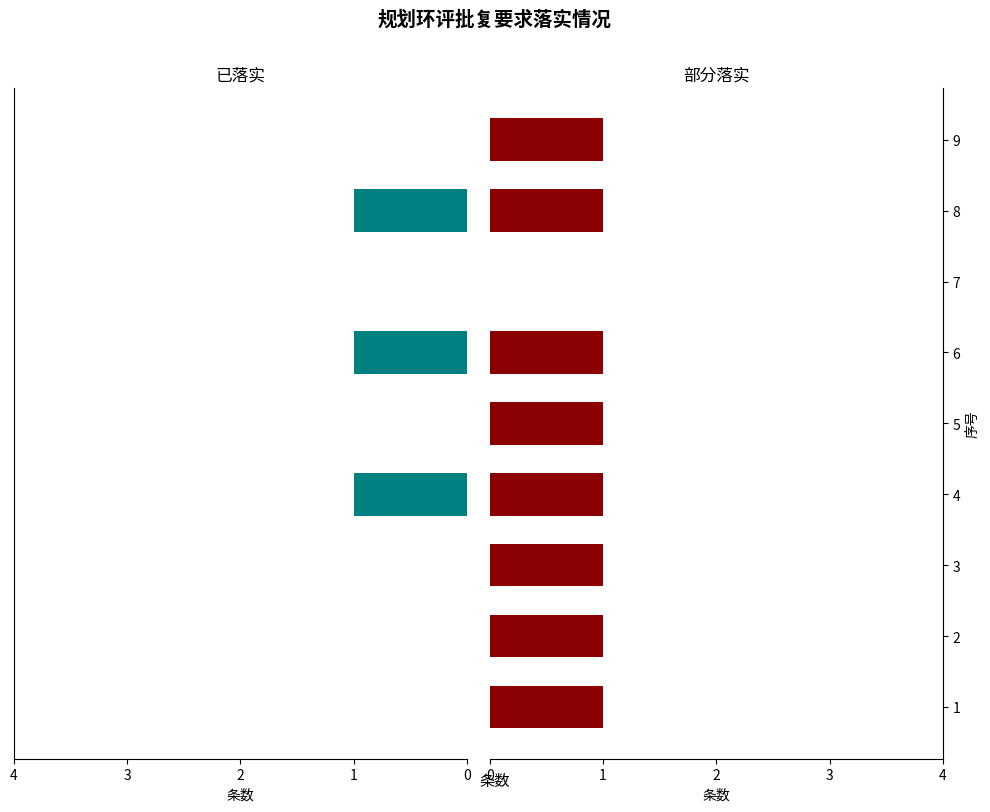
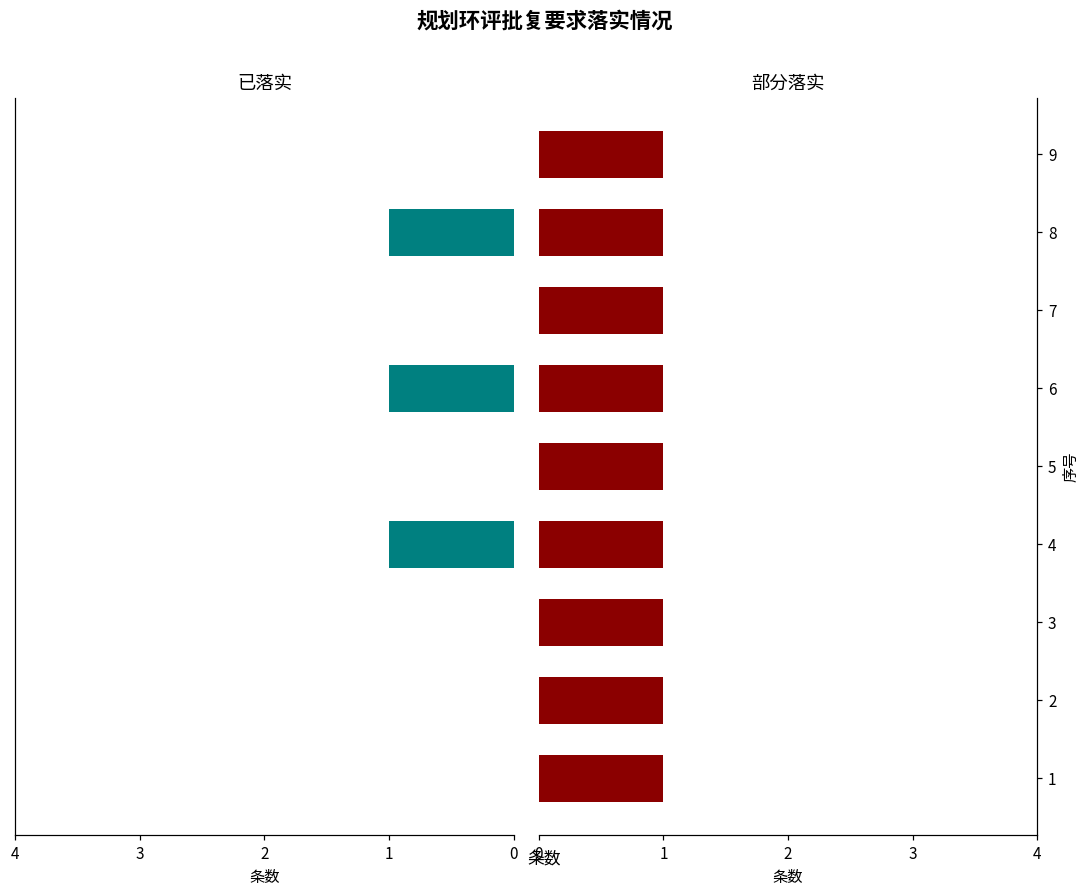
部分落实, 7: 0 -> 1
